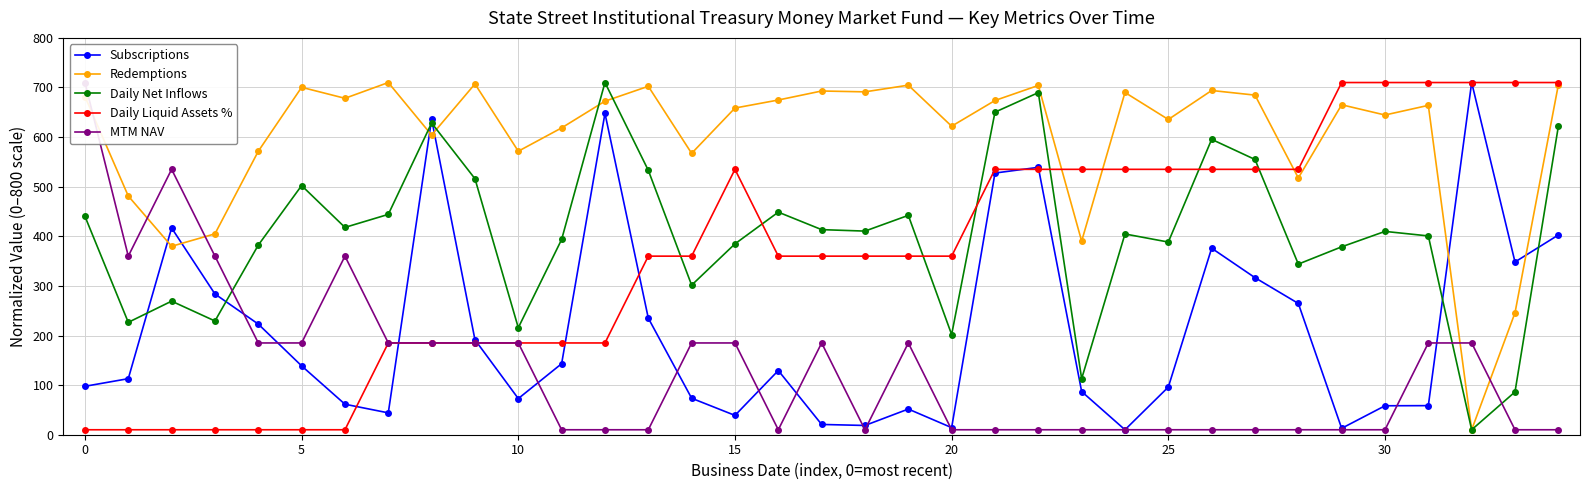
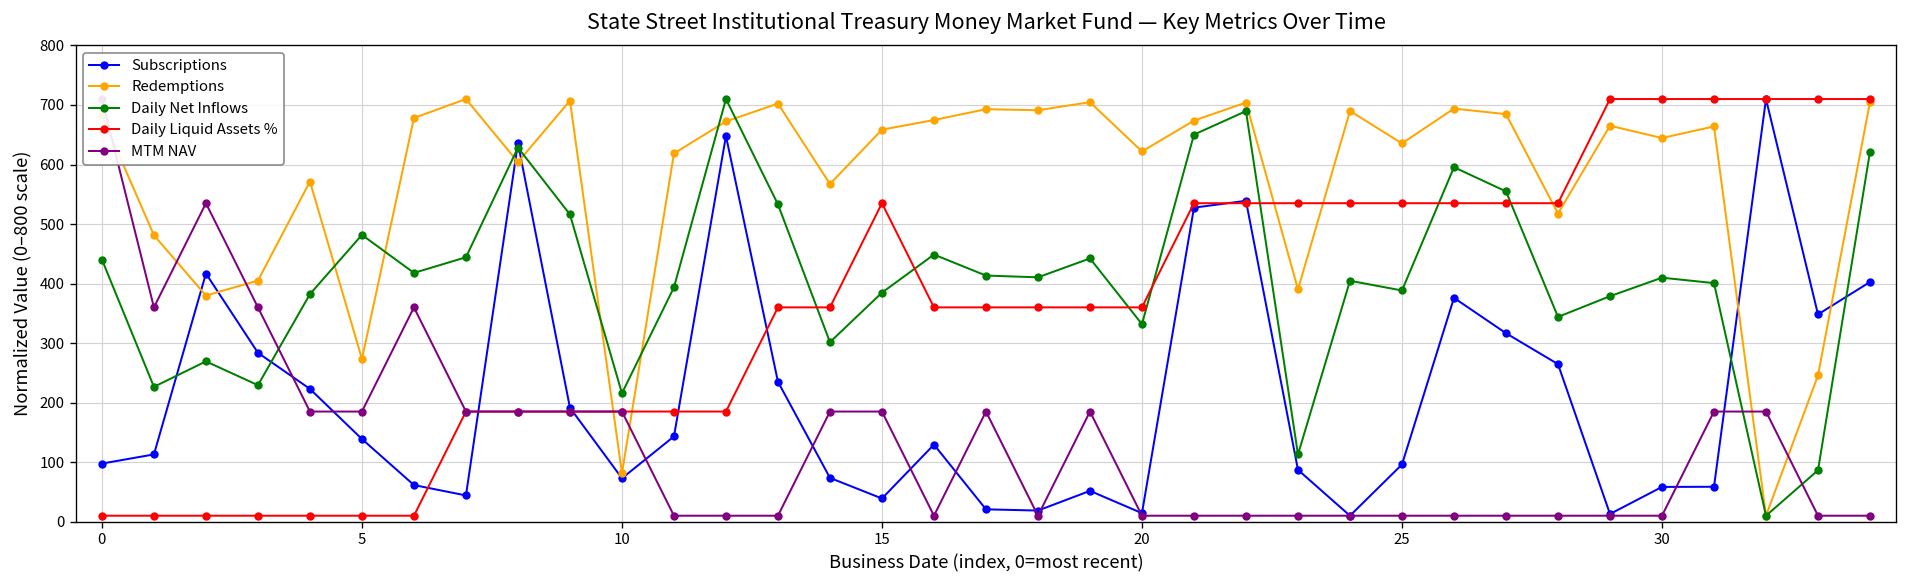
Redemptions, 5: 700 -> 270
Daily Net Inflows, 5: 500 -> 480
Redemptions, 10: 570 -> 80
Daily Net Inflows, 20: 200 -> 330
